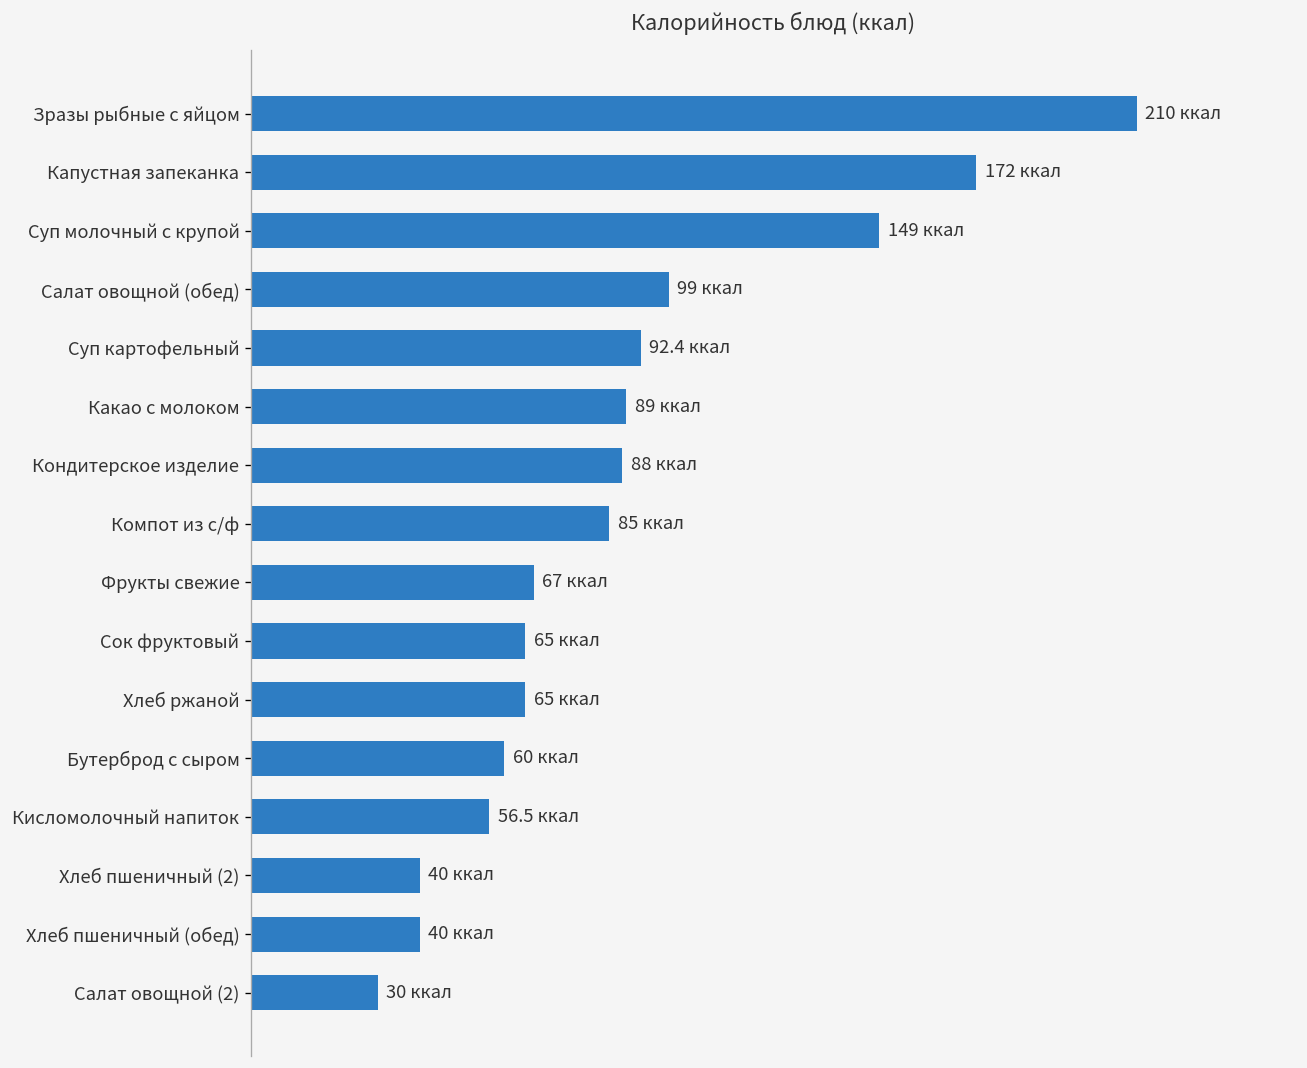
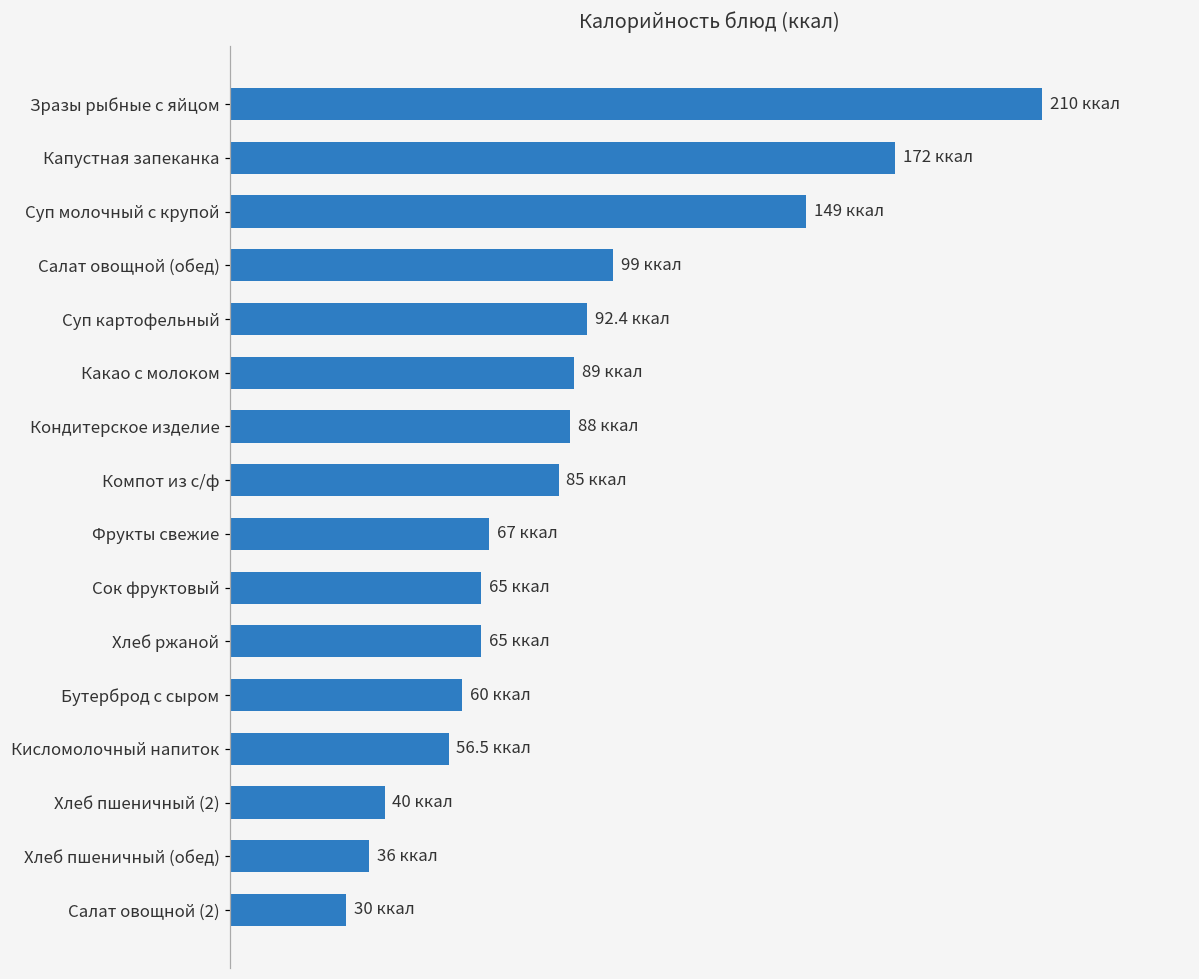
Хлеб пшеничный (обед): 40 -> 36
